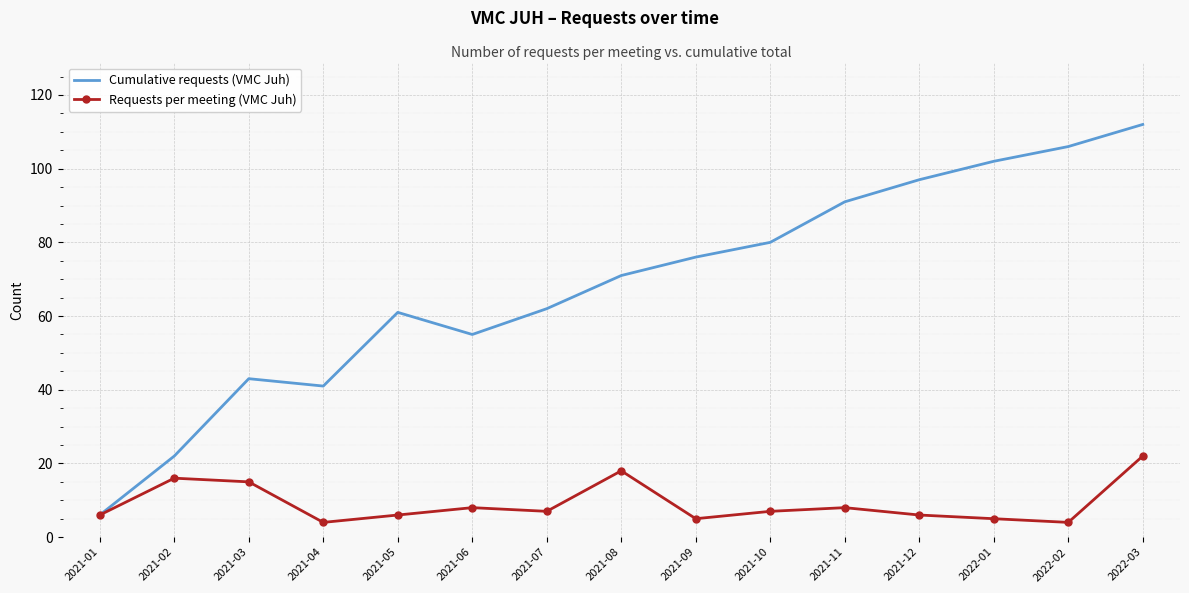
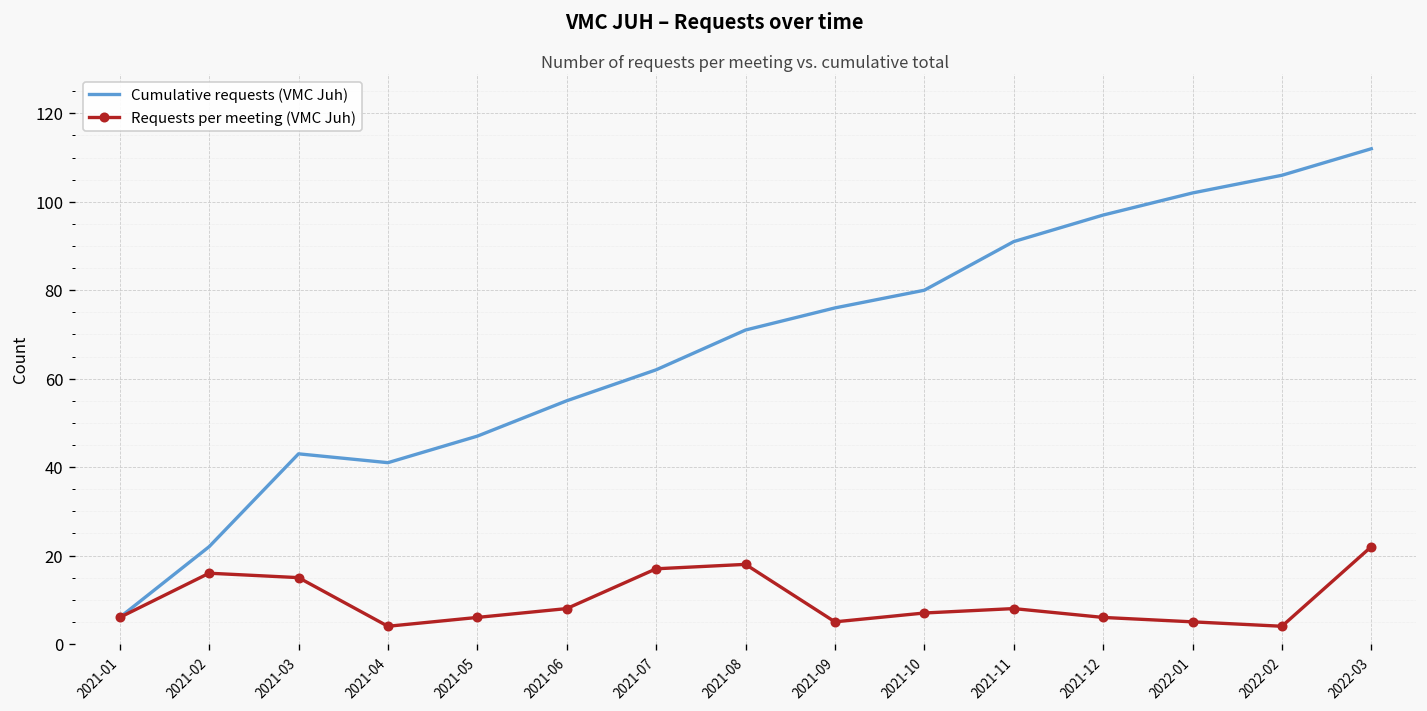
Cumulative requests (VMC Juh), 2021-05: 61 -> 47
Requests per meeting (VMC Juh), 2021-07: 7 -> 17
